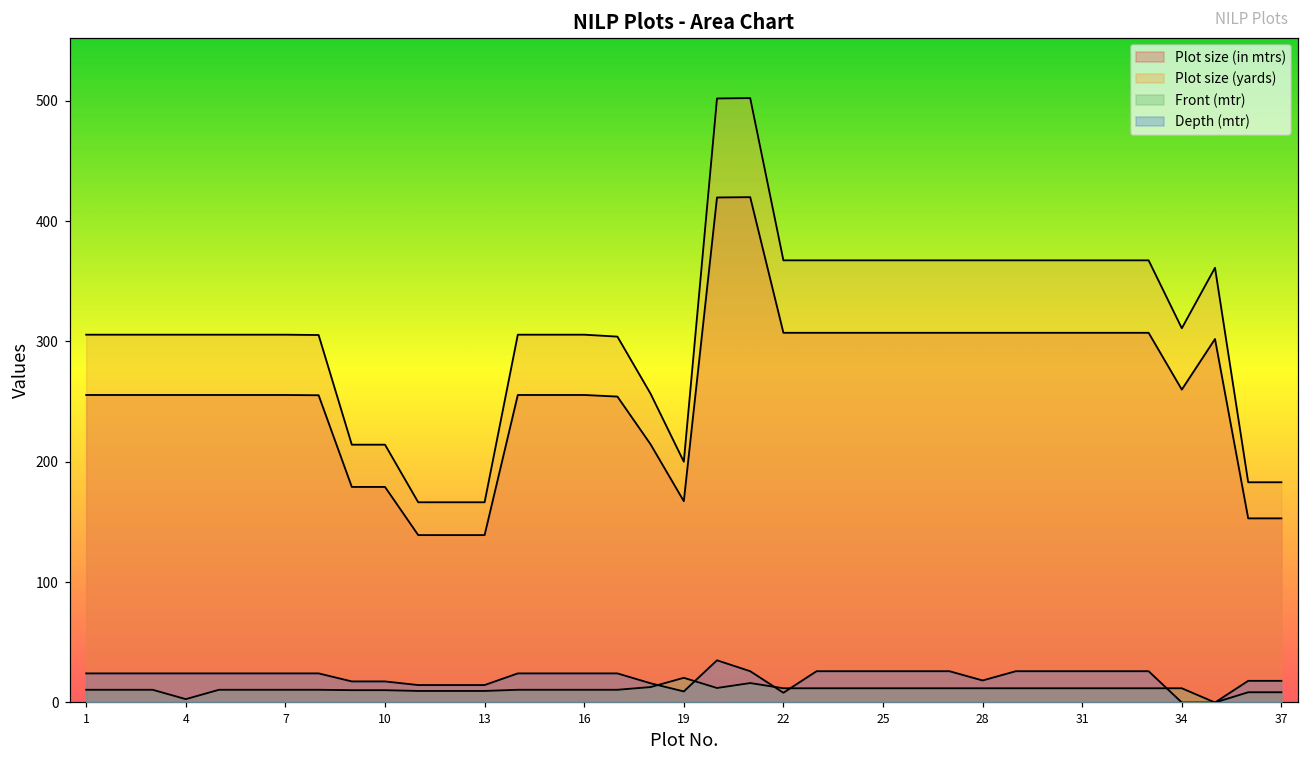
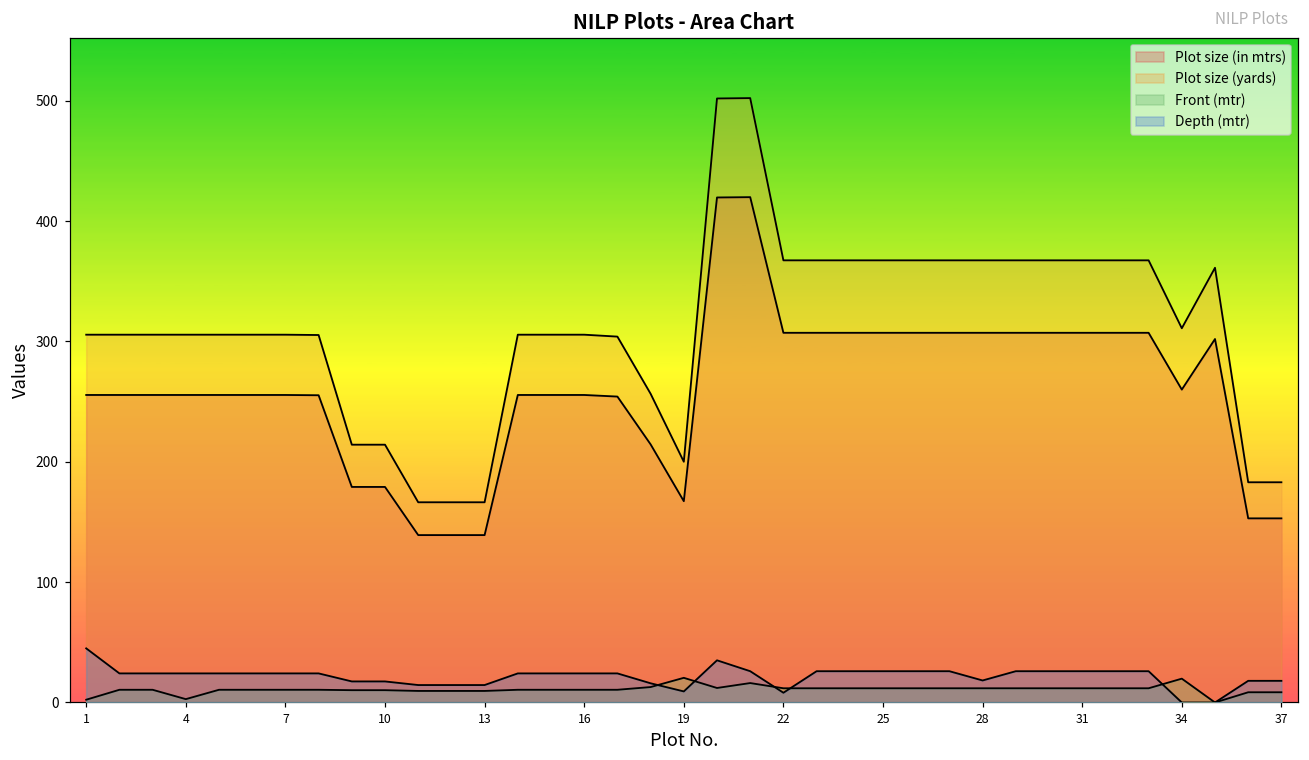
Front (mtr), 1: 11 -> 2
Depth (mtr), 1: 24 -> 45
Front (mtr), 34: 12 -> 20
